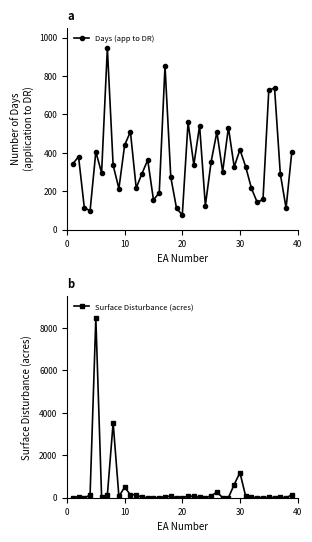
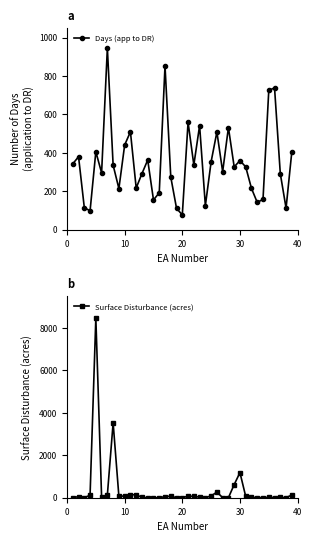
a, 30: 420 -> 360
b, 10: 500 -> 100
